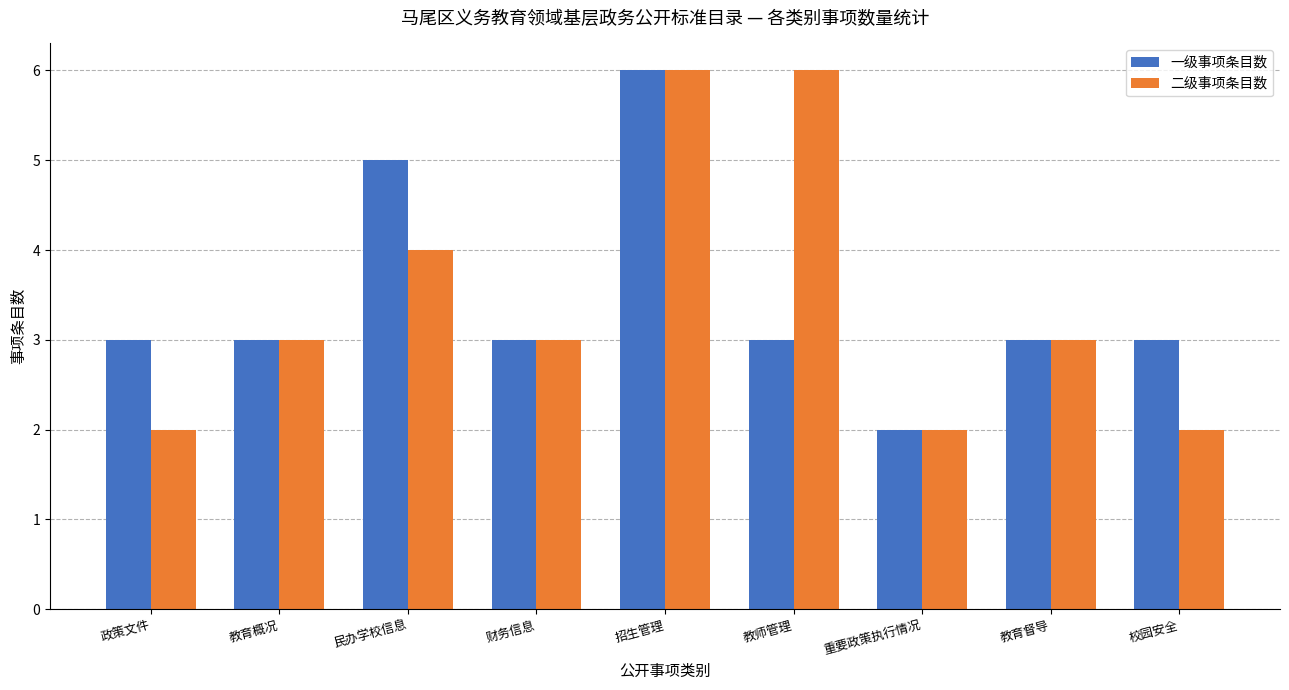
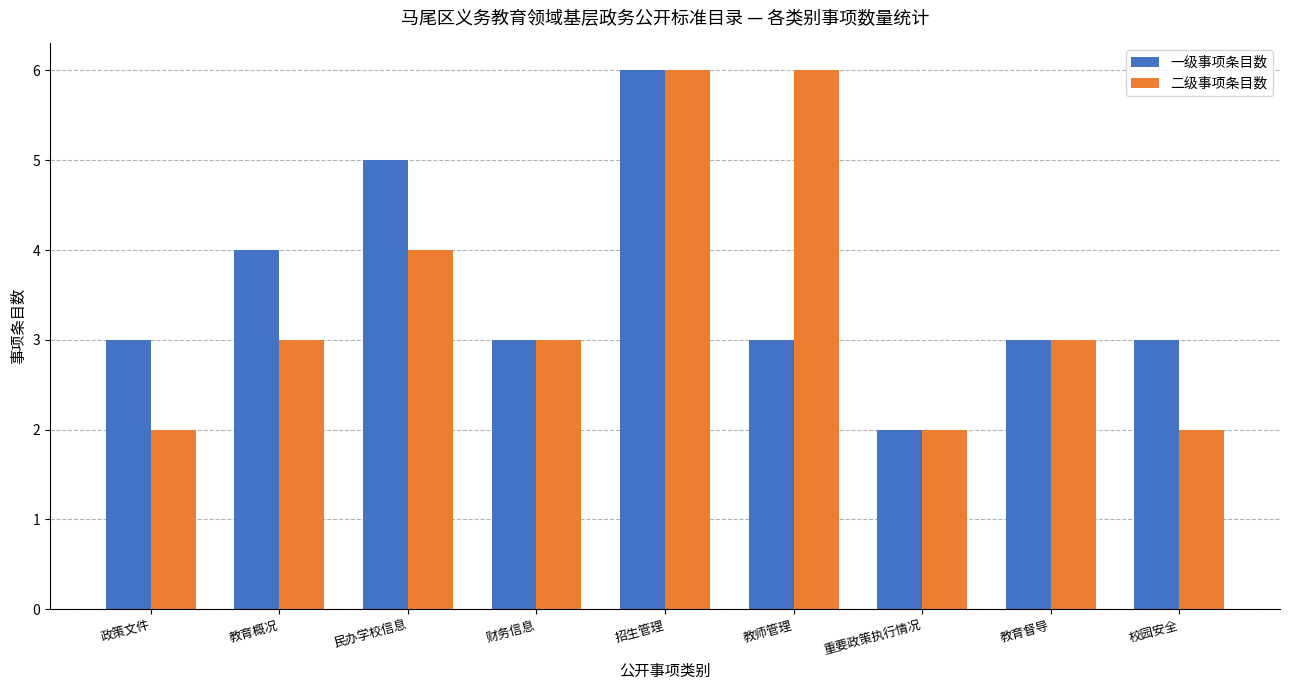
一级事项条目数, 教育概况: 3 -> 4
